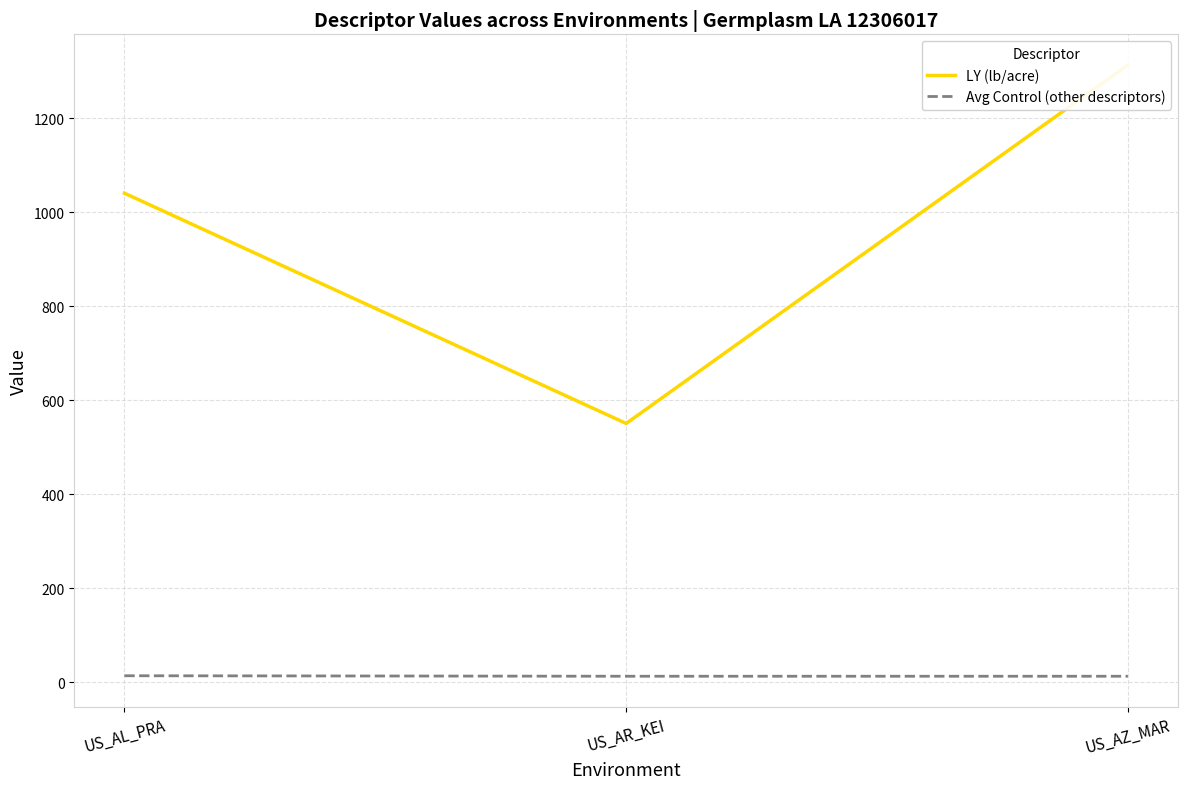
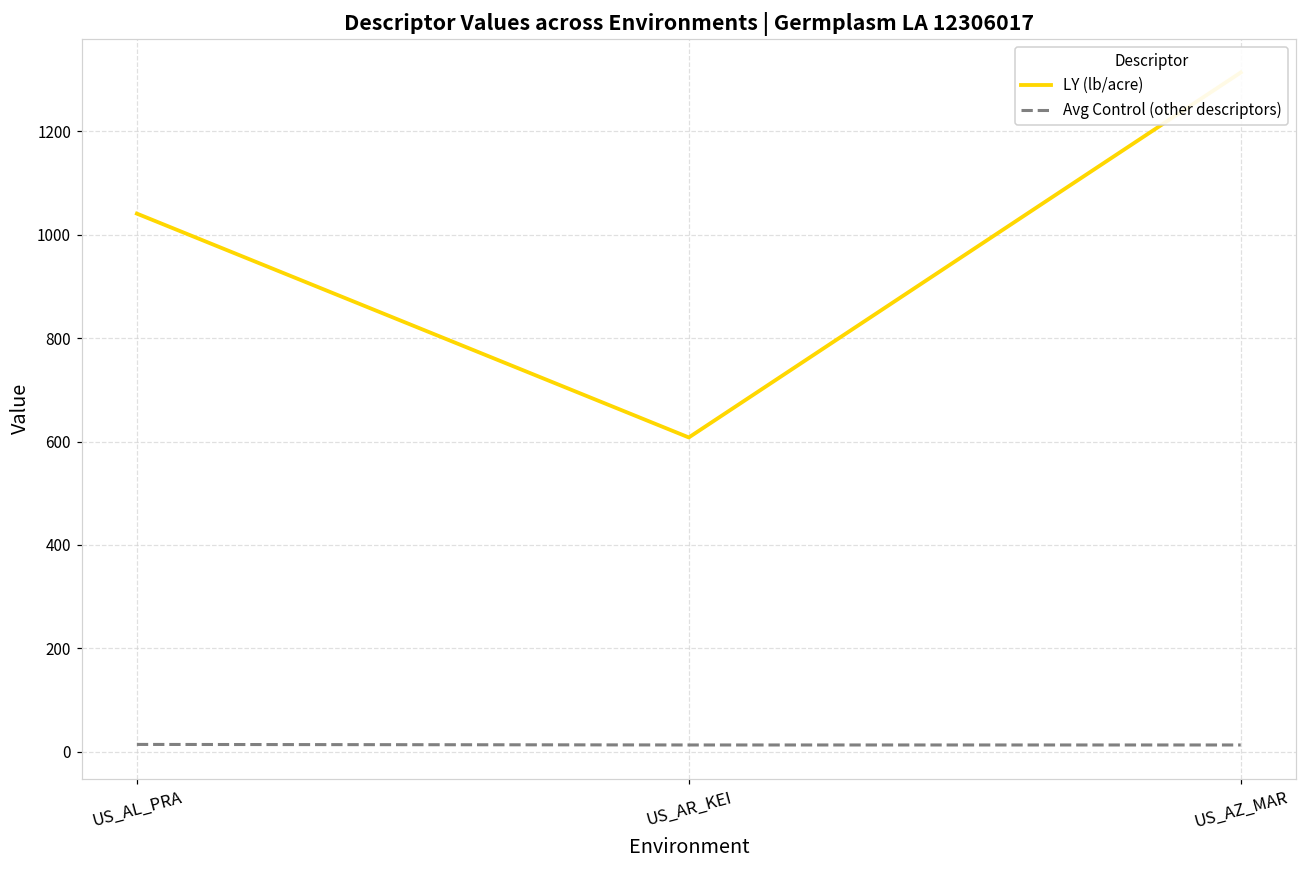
LY (lb/acre), US_AR_KEI: 550 -> 610
